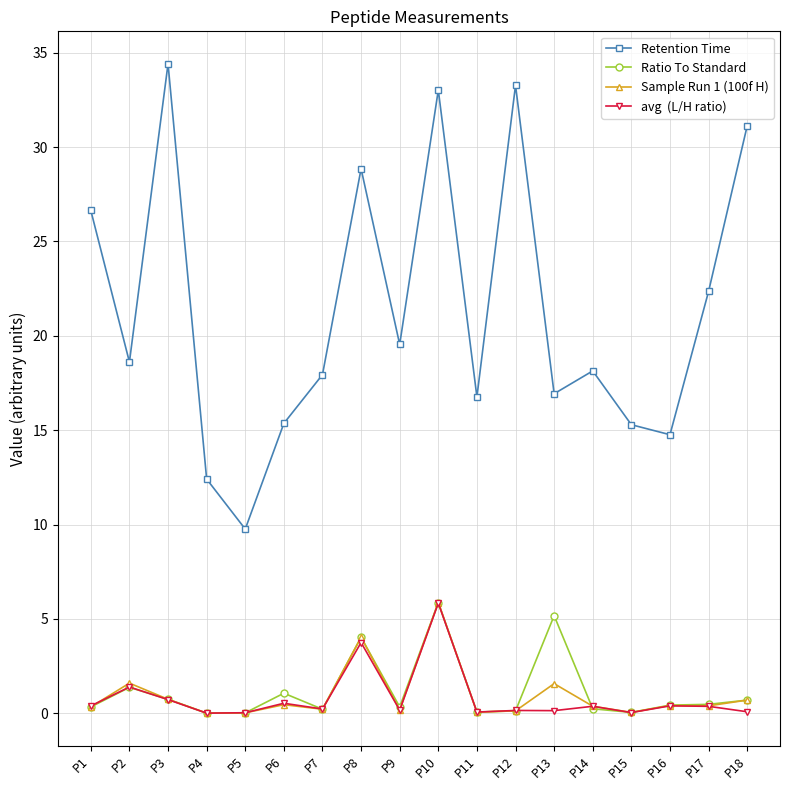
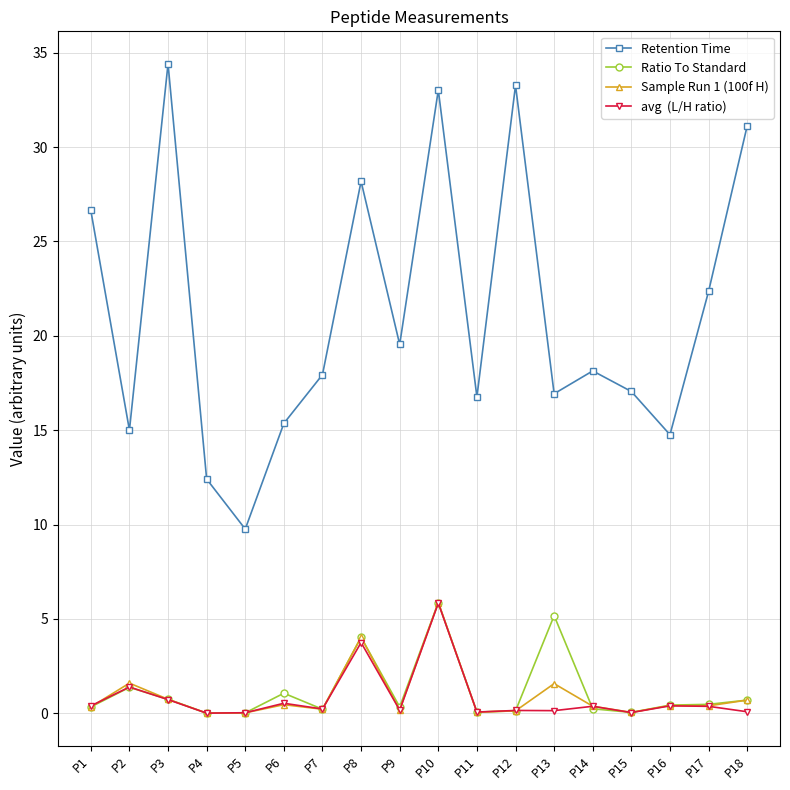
Retention Time, P2: 18.6 -> 15.0
Retention Time, P8: 28.9 -> 28.2
Retention Time, P15: 15.3 -> 17.1
